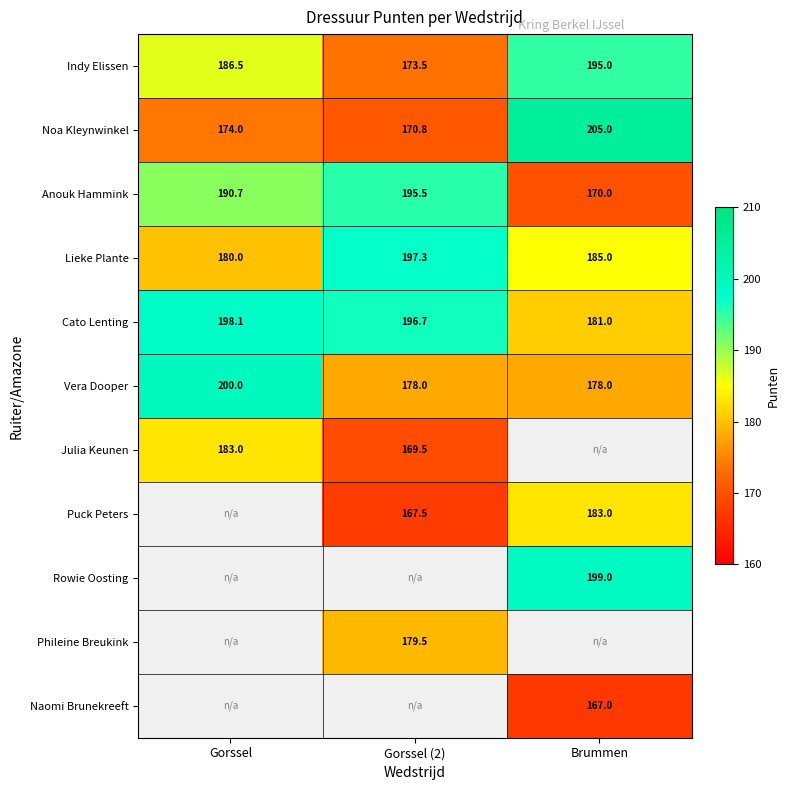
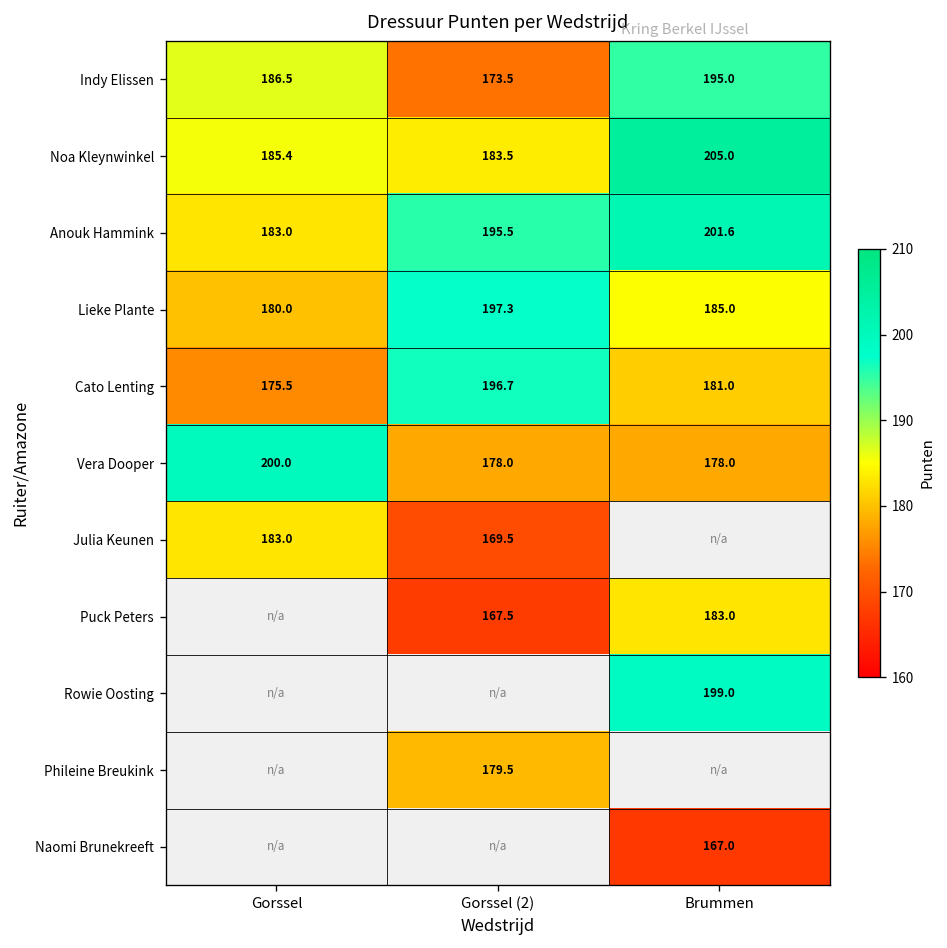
Noa Kleynwinkel, Gorssel: 174.0 -> 185.4
Noa Kleynwinkel, Gorssel (2): 170.8 -> 183.5
Anouk Hammink, Gorssel: 190.7 -> 183.0
Anouk Hammink, Brummen: 170.0 -> 201.6
Cato Lenting, Gorssel: 198.1 -> 175.5
